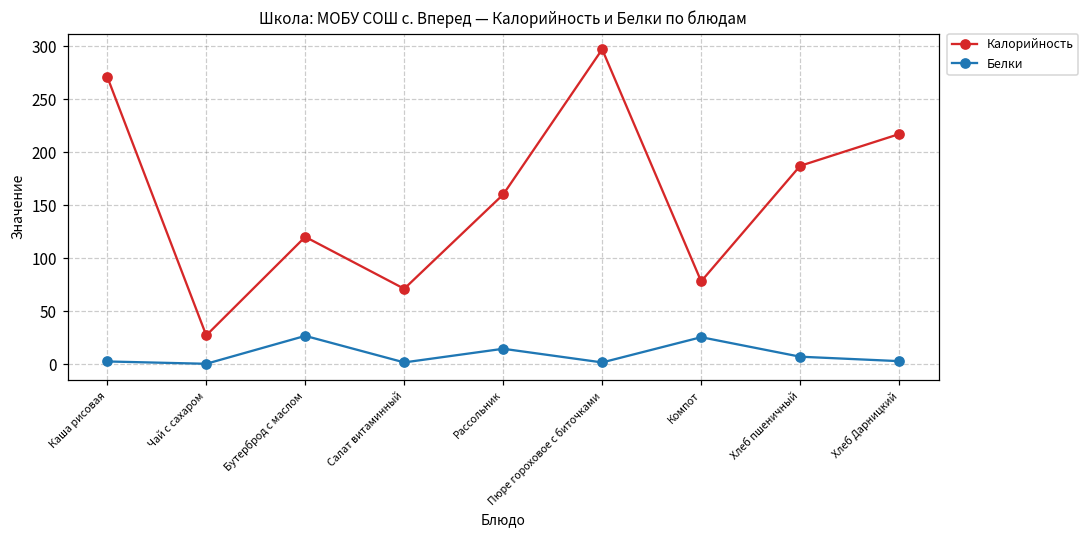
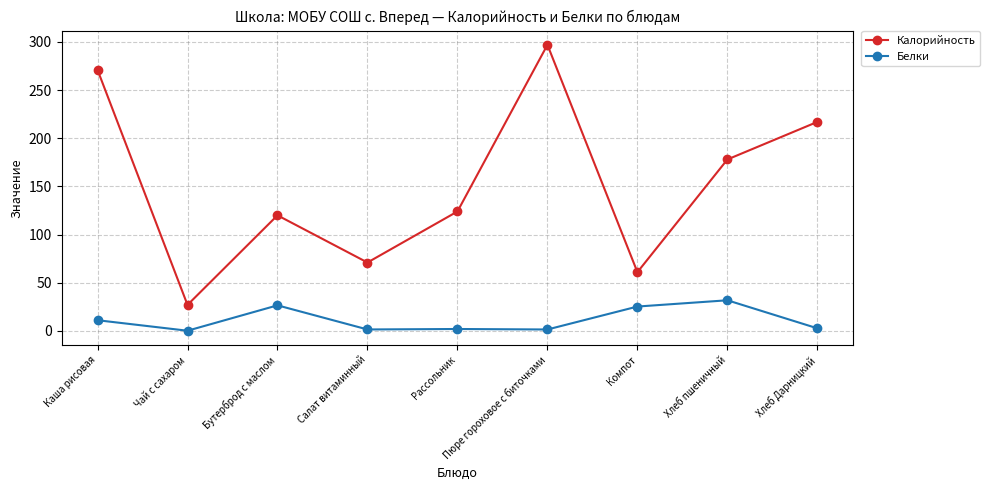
Белки, Каша рисовая: 0 -> 10
Калорийность, Рассольник: 160 -> 120
Белки, Рассольник: 10 -> 0
Калорийность, Компот: 80 -> 60
Калорийность, Хлеб пшеничный: 190 -> 180
Белки, Хлеб пшеничный: 10 -> 30
